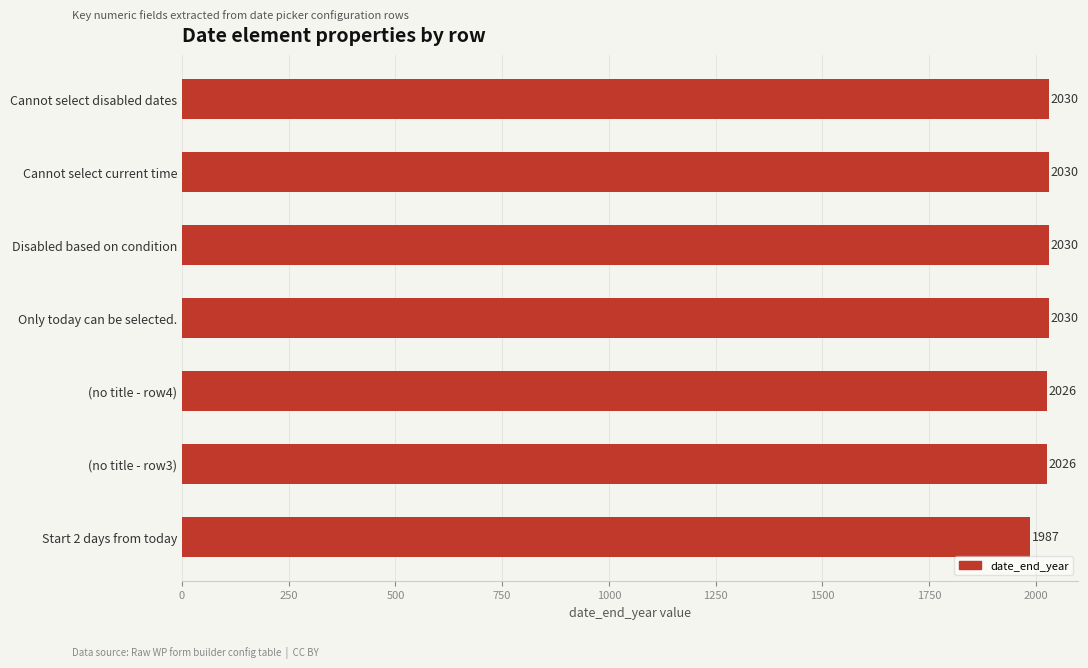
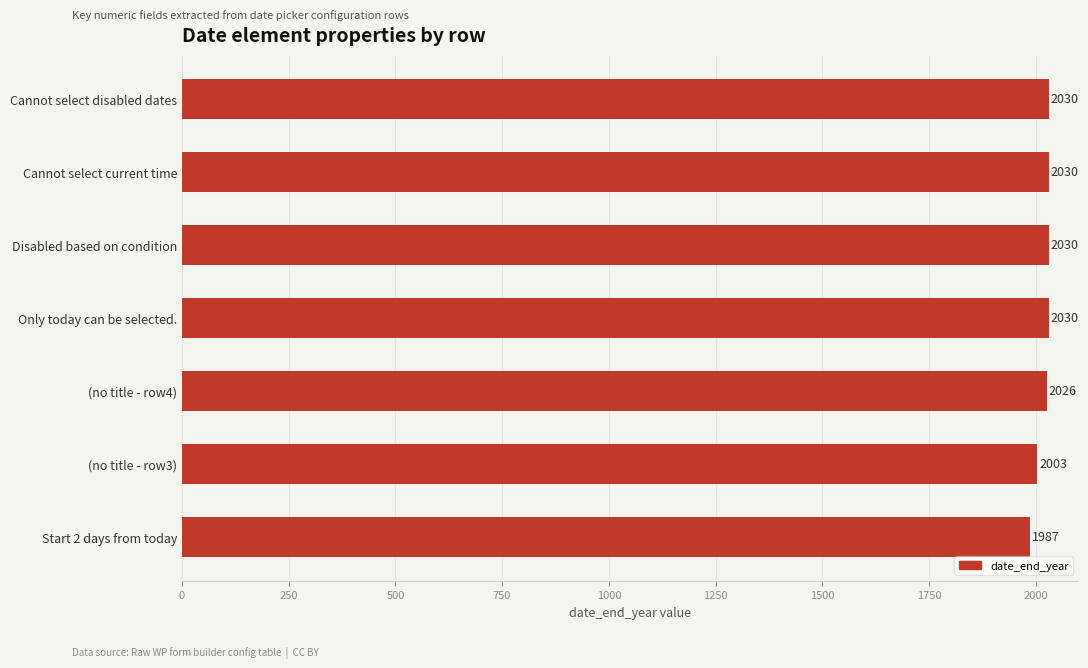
(no title - row3): 2026 -> 2003
